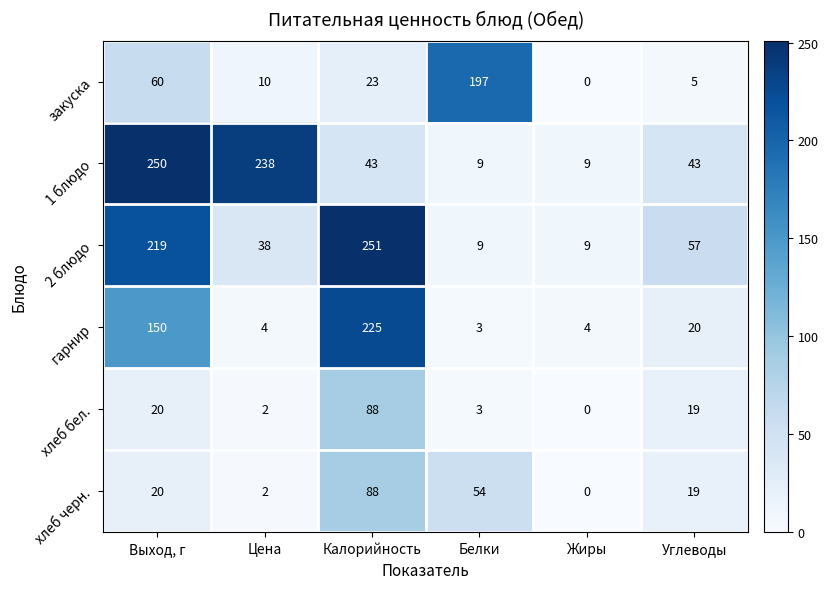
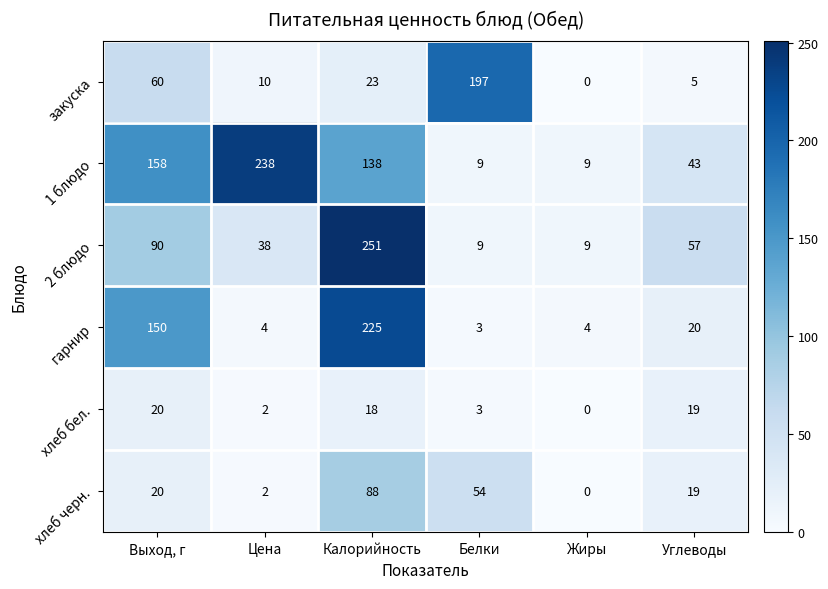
1 блюдо, Выход, г: 250 -> 158
1 блюдо, Калорийность: 43 -> 138
2 блюдо, Выход, г: 219 -> 90
хлеб бел., Калорийность: 88 -> 18
